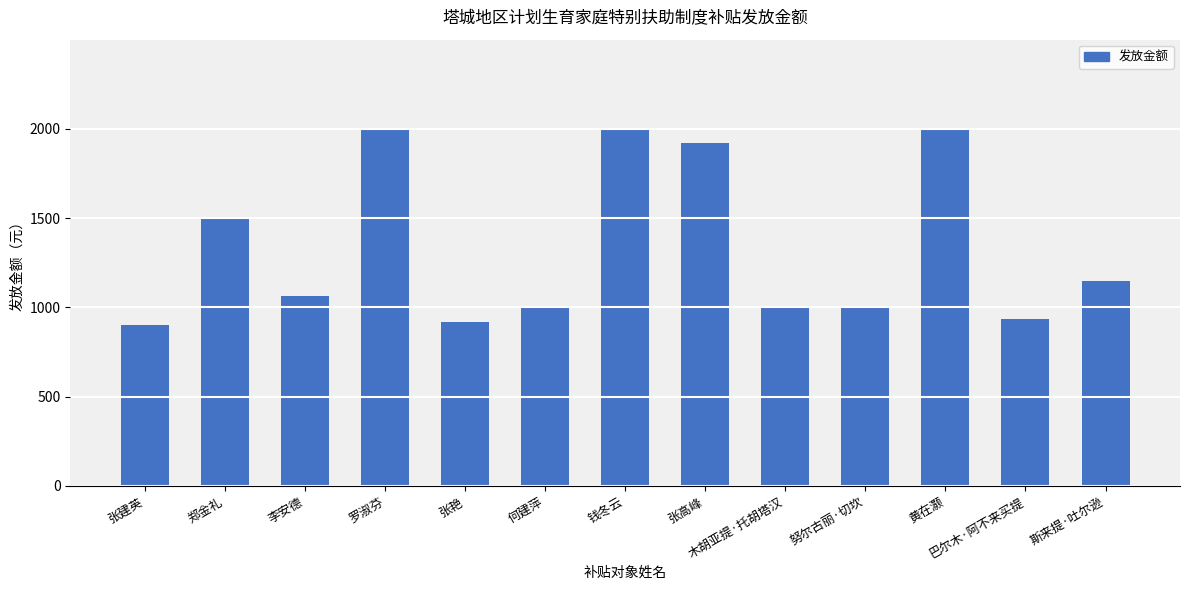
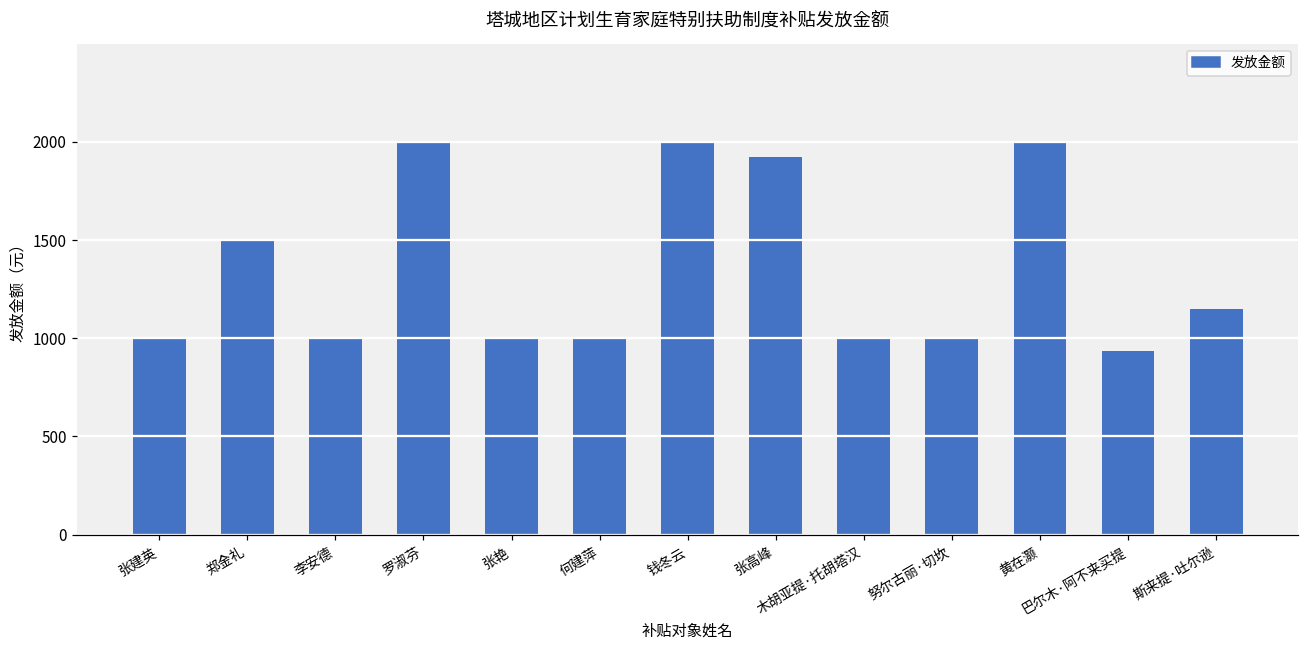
张建英: 900 -> 1000
李安德: 1070 -> 1000
张艳: 920 -> 1000
